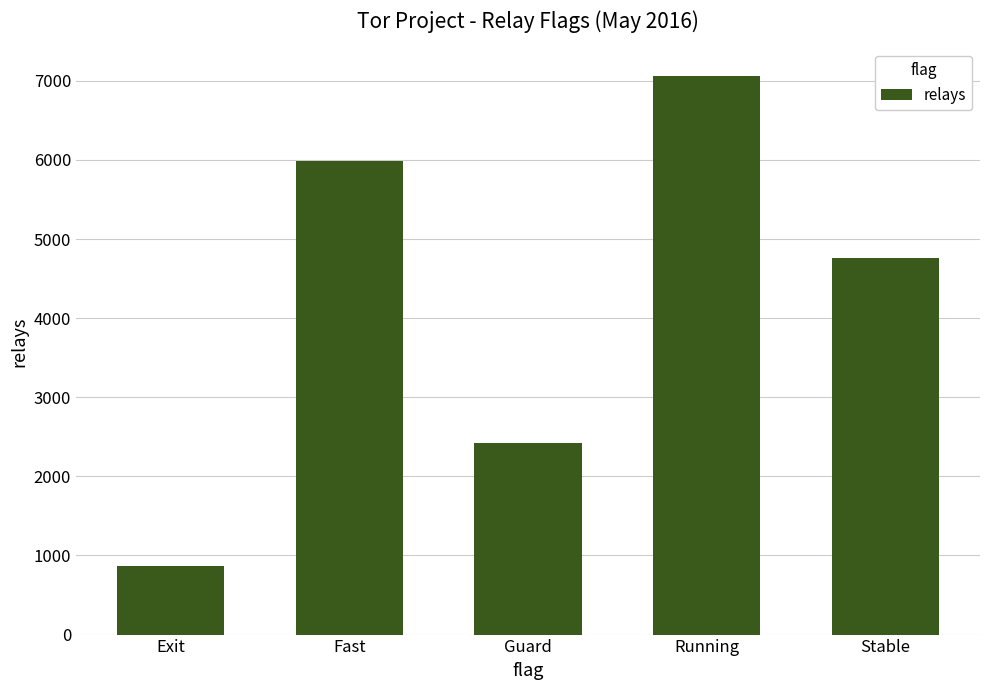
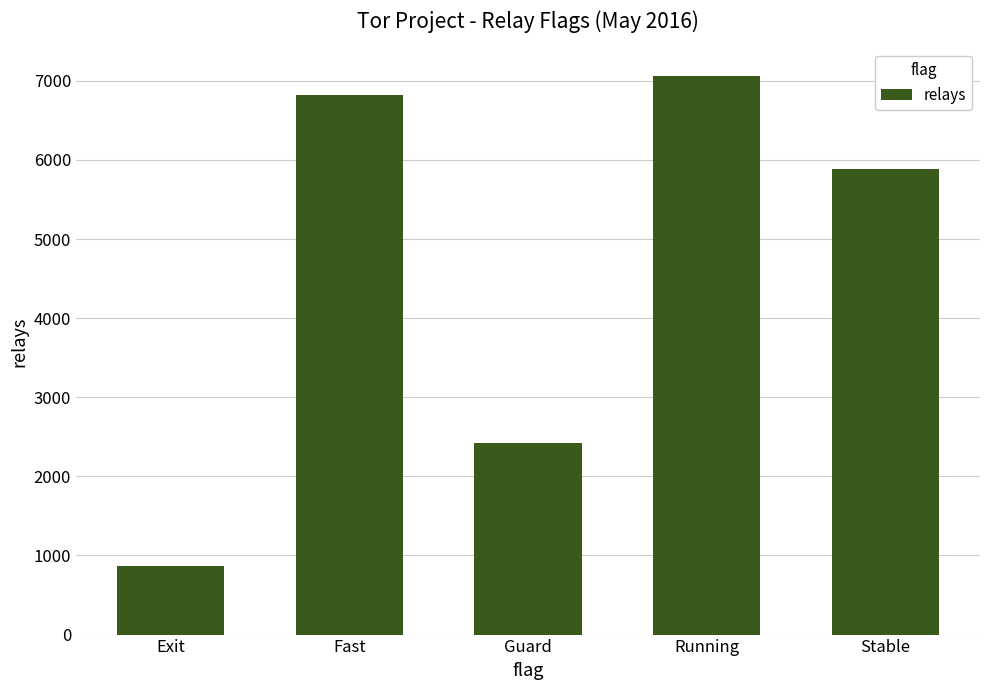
Fast: 6000 -> 6800
Stable: 4800 -> 5900
